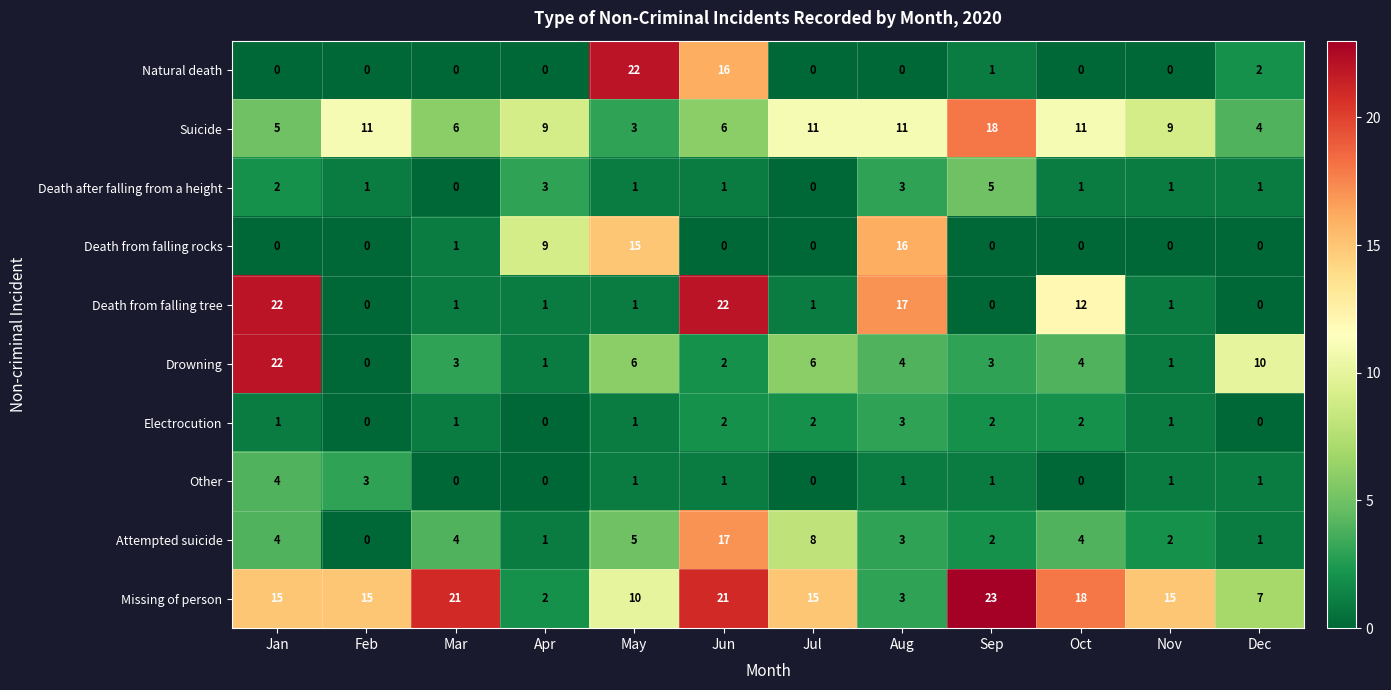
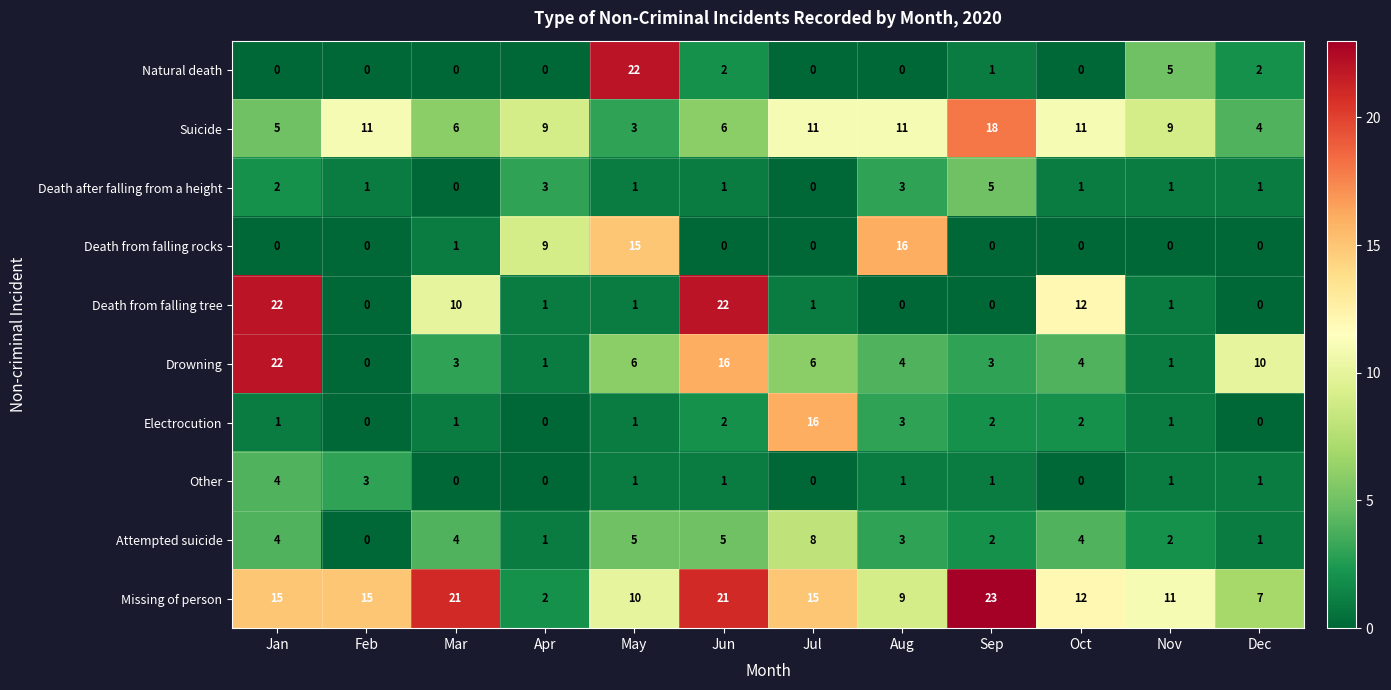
Natural death, Jun: 16 -> 2
Natural death, Nov: 0 -> 5
Death from falling tree, Mar: 1 -> 10
Death from falling tree, Aug: 17 -> 0
Drowning, Jun: 2 -> 16
Electrocution, Jul: 2 -> 16
Attempted suicide, Jun: 17 -> 5
Missing of person, Aug: 3 -> 9
Missing of person, Oct: 18 -> 12
Missing of person, Nov: 15 -> 11
